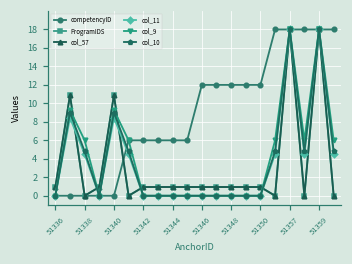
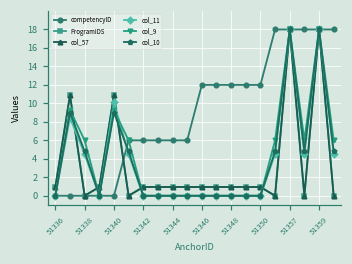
col_11, 51340: 8 -> 10
